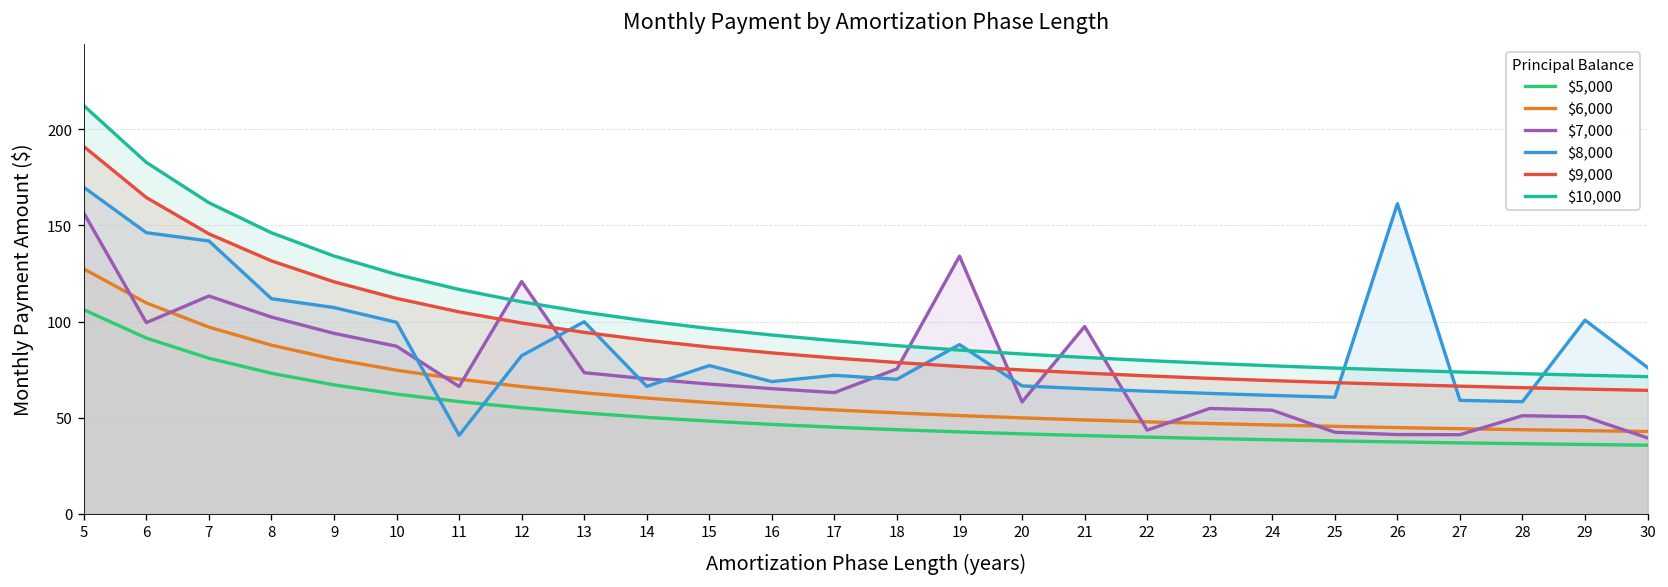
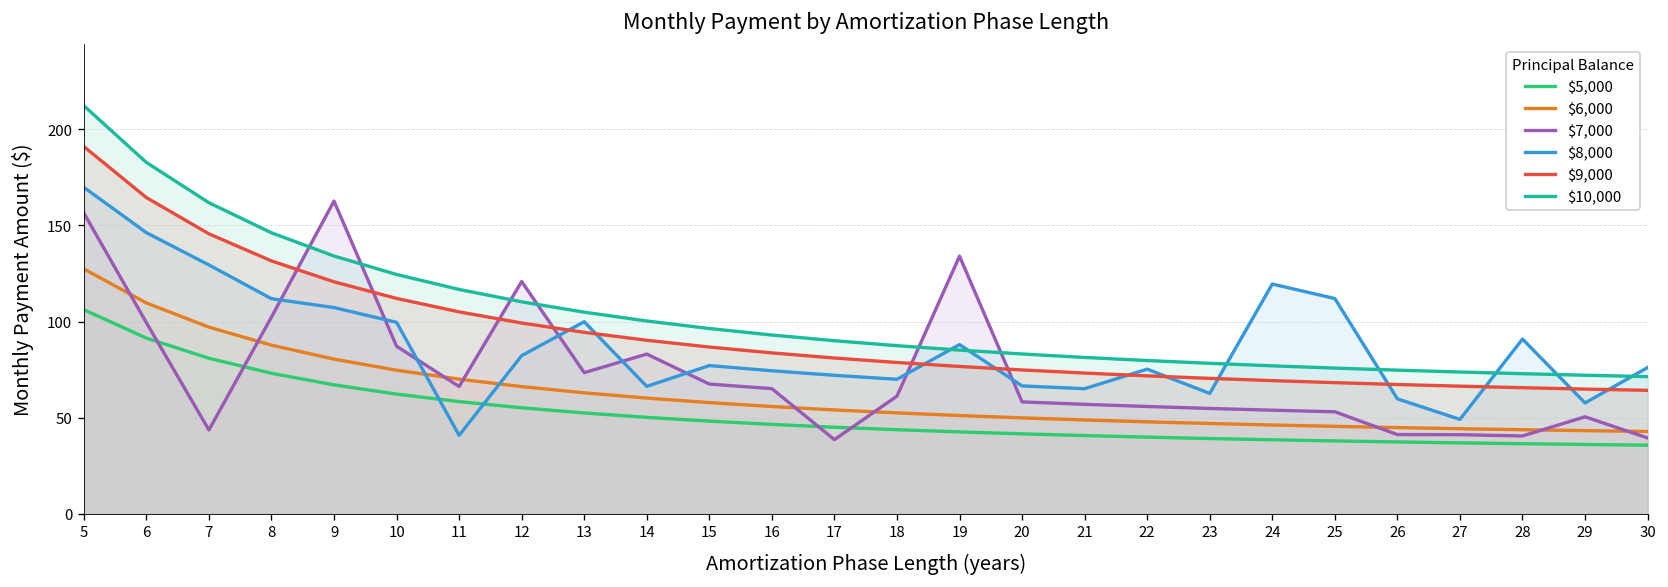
$7,000, 7: 113 -> 44
$8,000, 7: 142 -> 129
$7,000, 9: 94 -> 163
$7,000, 14: 70 -> 83
$8,000, 16: 69 -> 74
$7,000, 17: 63 -> 39
$7,000, 18: 75 -> 61
$7,000, 21: 97 -> 57
$7,000, 22: 44 -> 56
$8,000, 22: 64 -> 75
$8,000, 24: 62 -> 120
$7,000, 25: 42 -> 53
$8,000, 25: 61 -> 112
$8,000, 26: 161 -> 60
$8,000, 27: 59 -> 49
$7,000, 28: 51 -> 40
$8,000, 28: 58 -> 91
$8,000, 29: 101 -> 58
